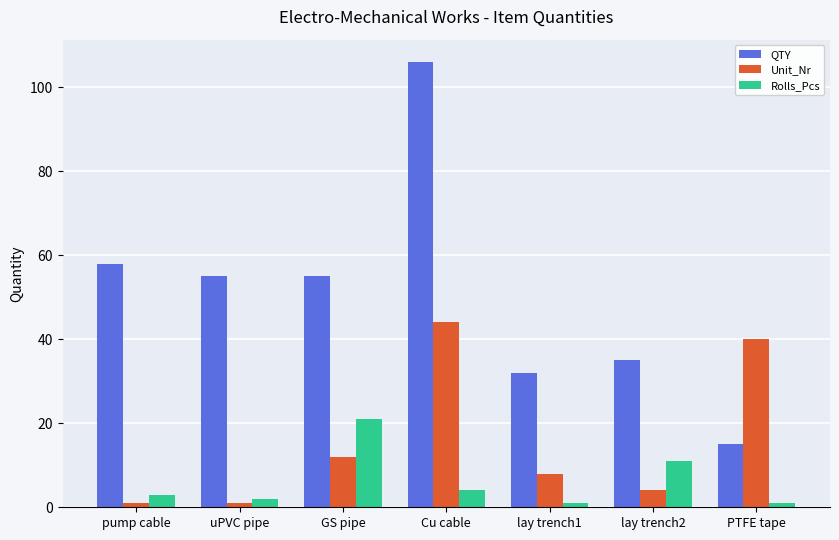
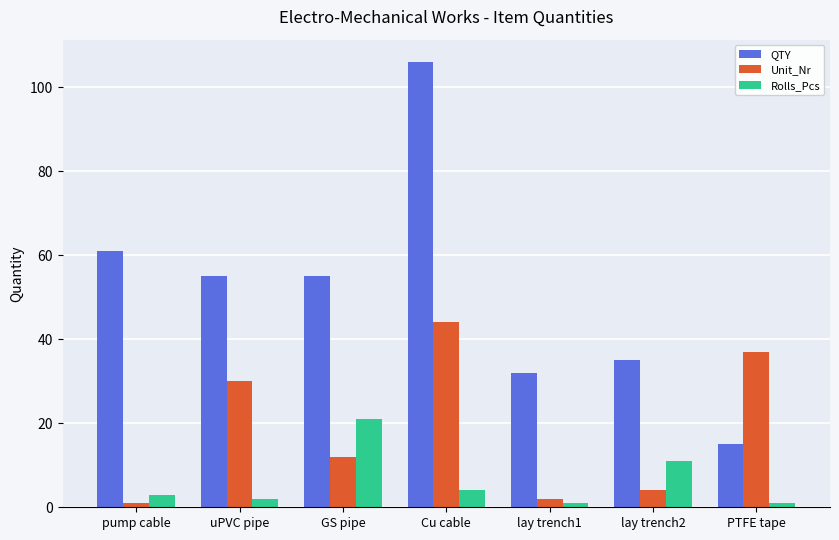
QTY, pump cable: 58 -> 61
Unit_Nr, uPVC pipe: 1 -> 30
Unit_Nr, lay trench1: 8 -> 2
Unit_Nr, PTFE tape: 40 -> 37
